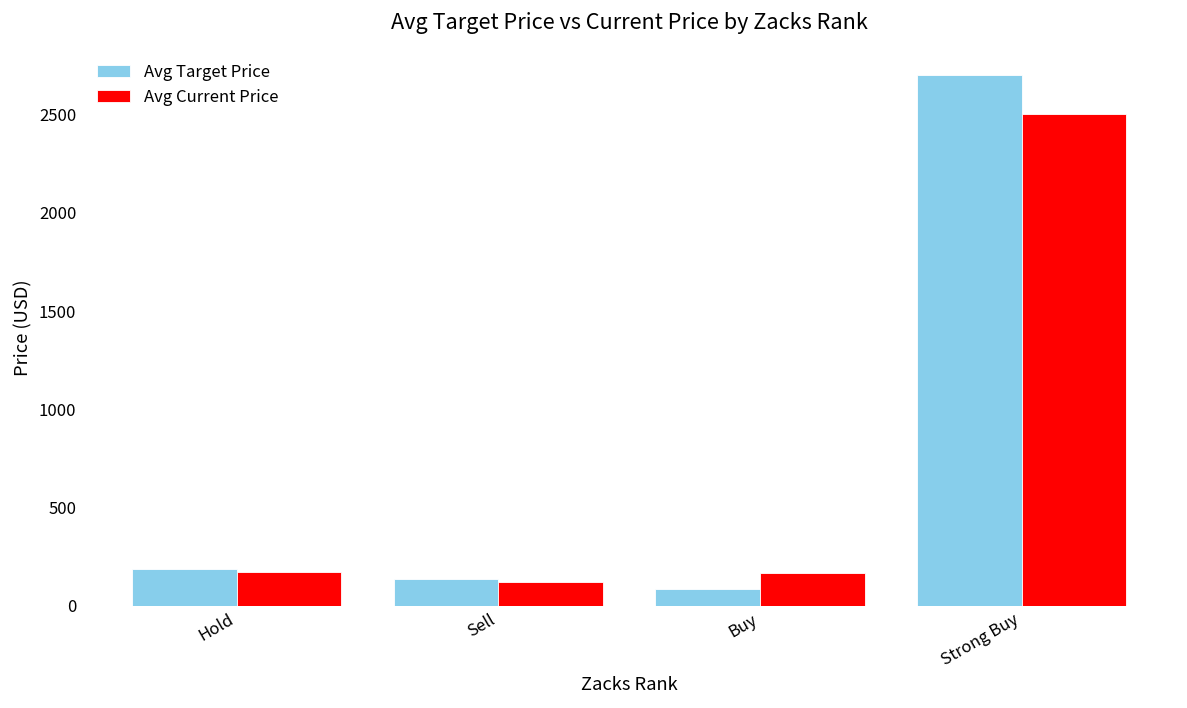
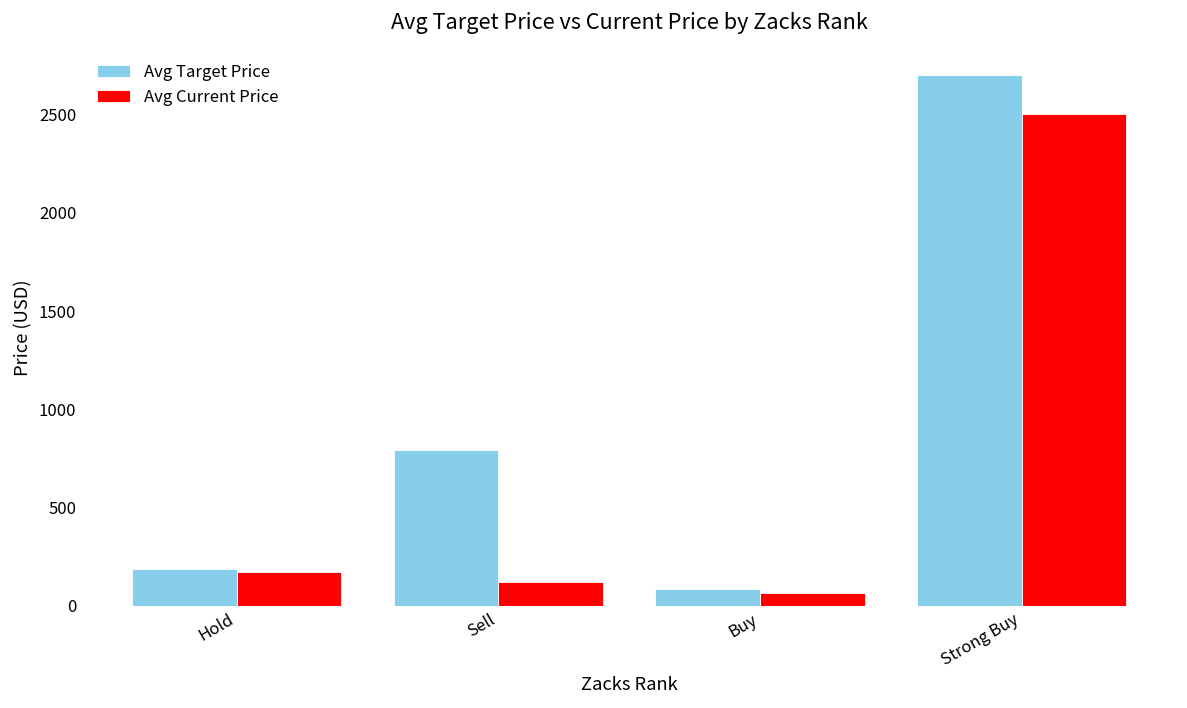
Avg Target Price, Sell: 130 -> 790
Avg Current Price, Buy: 170 -> 60
